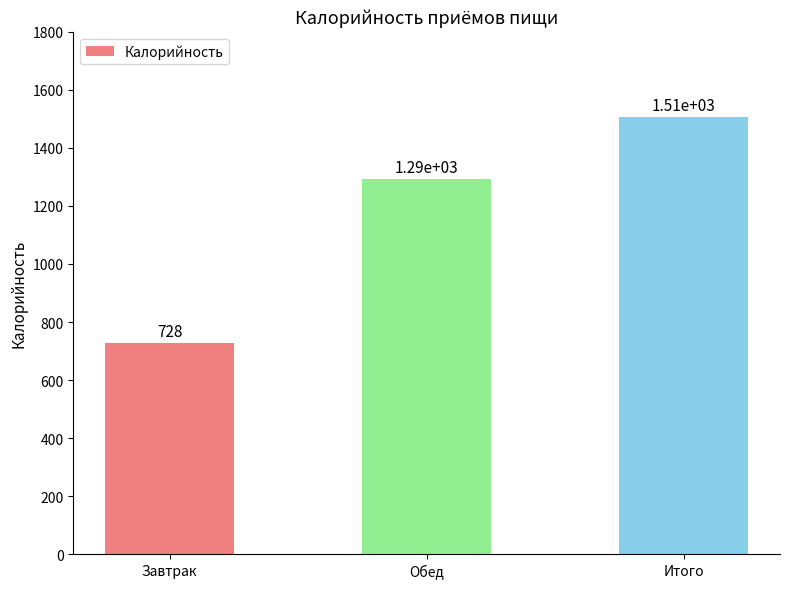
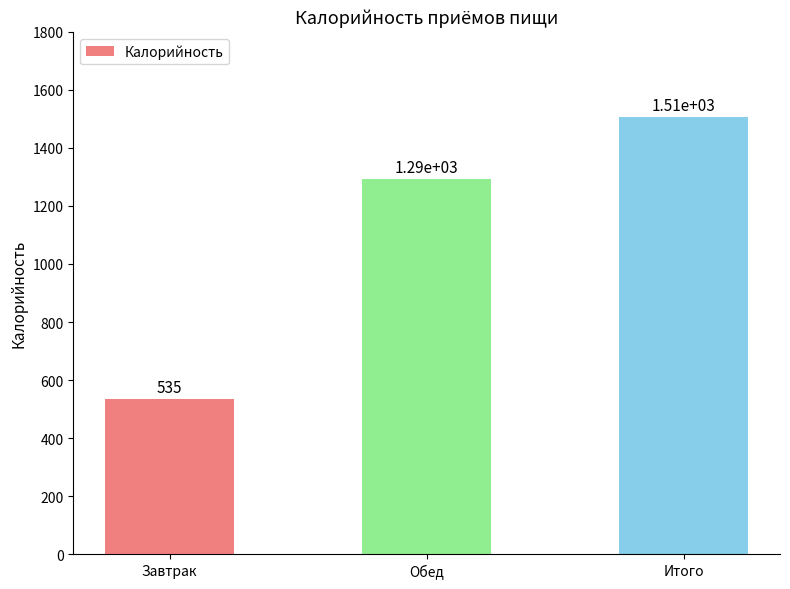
Завтрак: 728 -> 535
